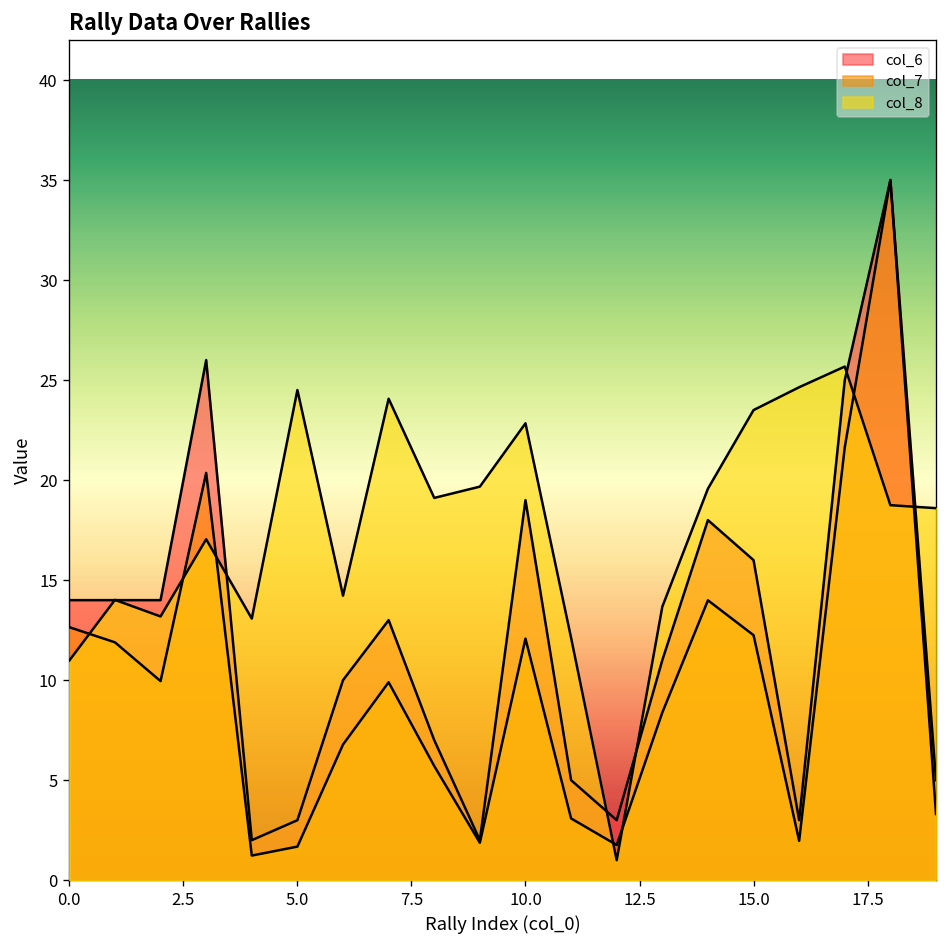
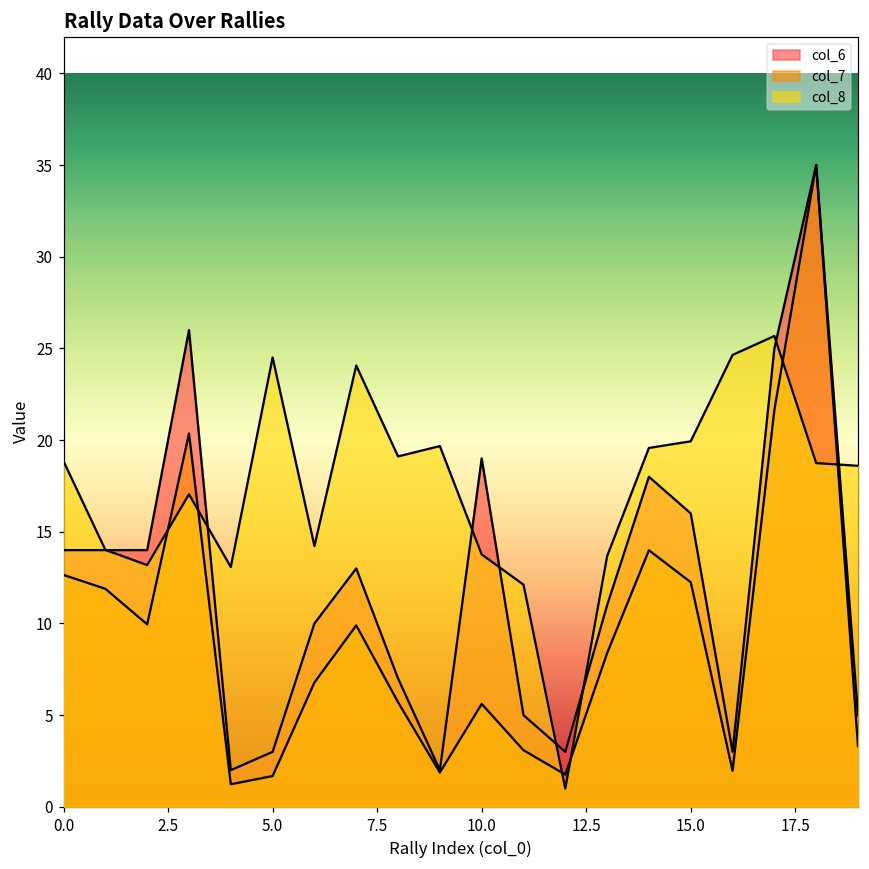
col_8, 0.0: 11.0 -> 18.8
col_7, 10.0: 12.1 -> 5.6
col_8, 10.0: 22.8 -> 13.8
col_8, 15.0: 23.5 -> 19.9
